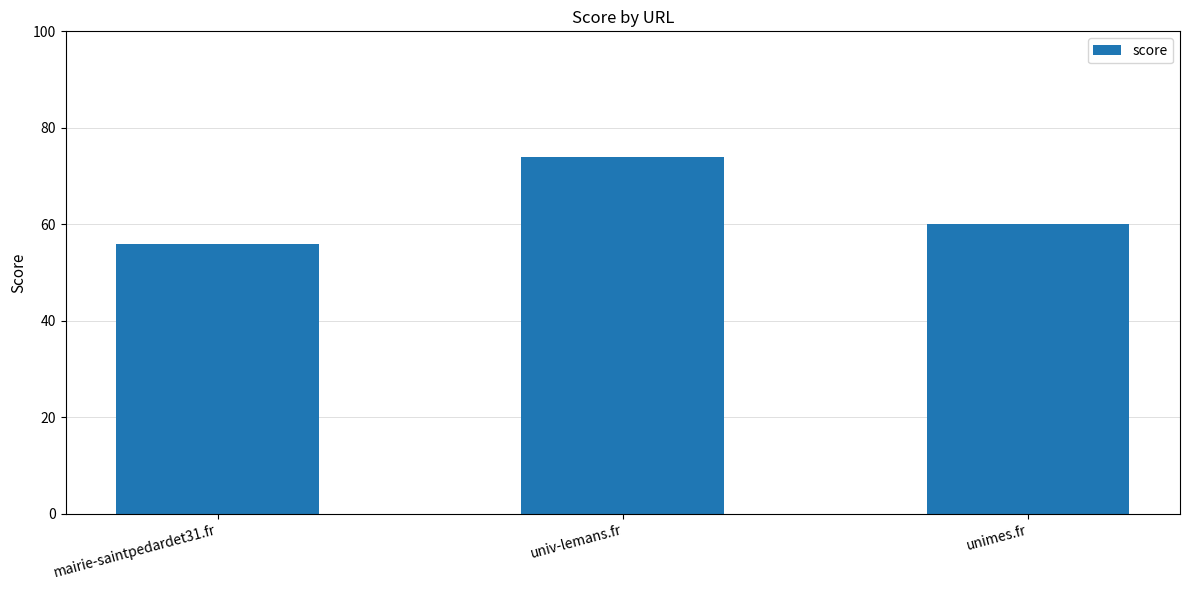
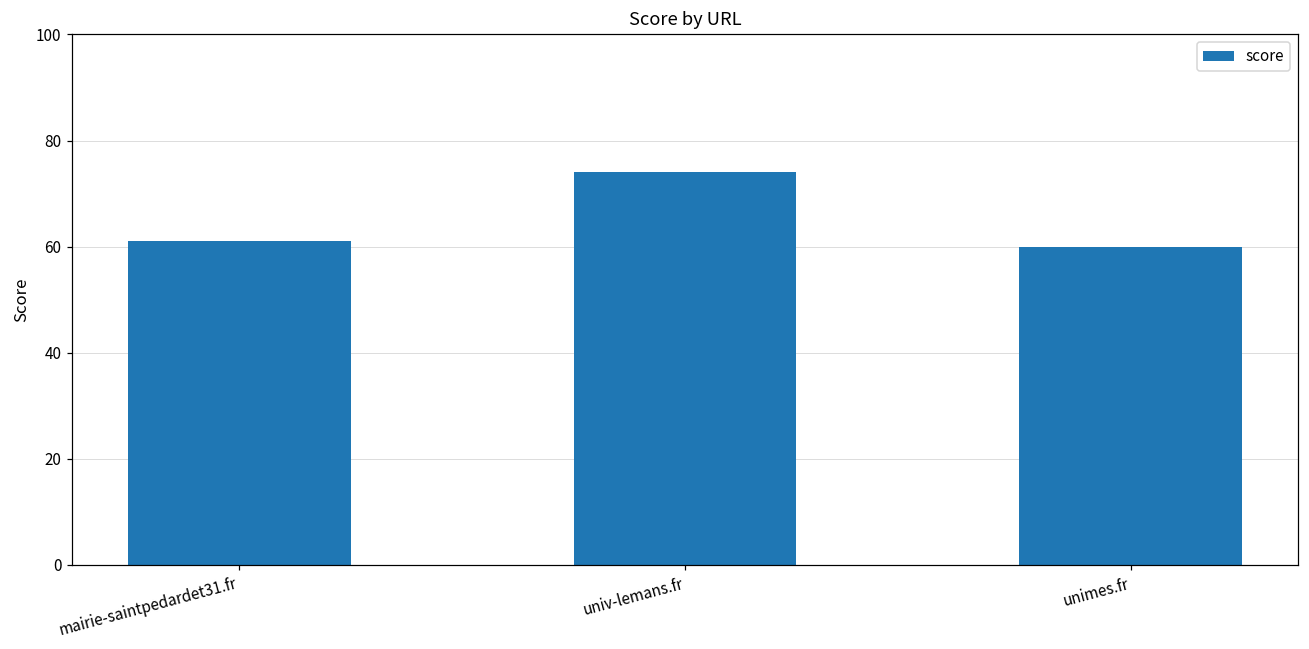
mairie-saintpedardet31.fr: 56 -> 61
